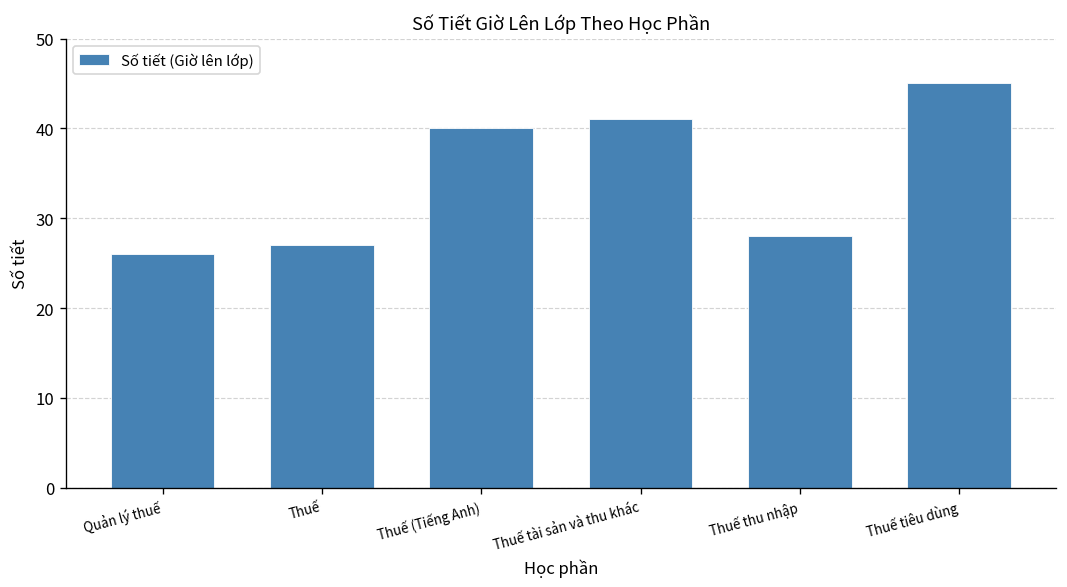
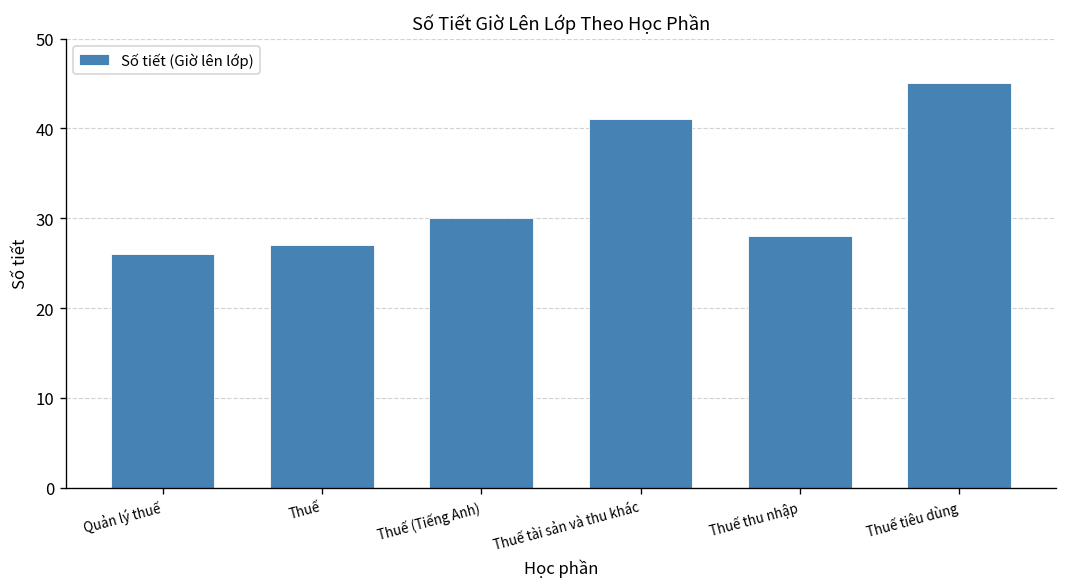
Thuế (Tiếng Anh): 40 -> 30
